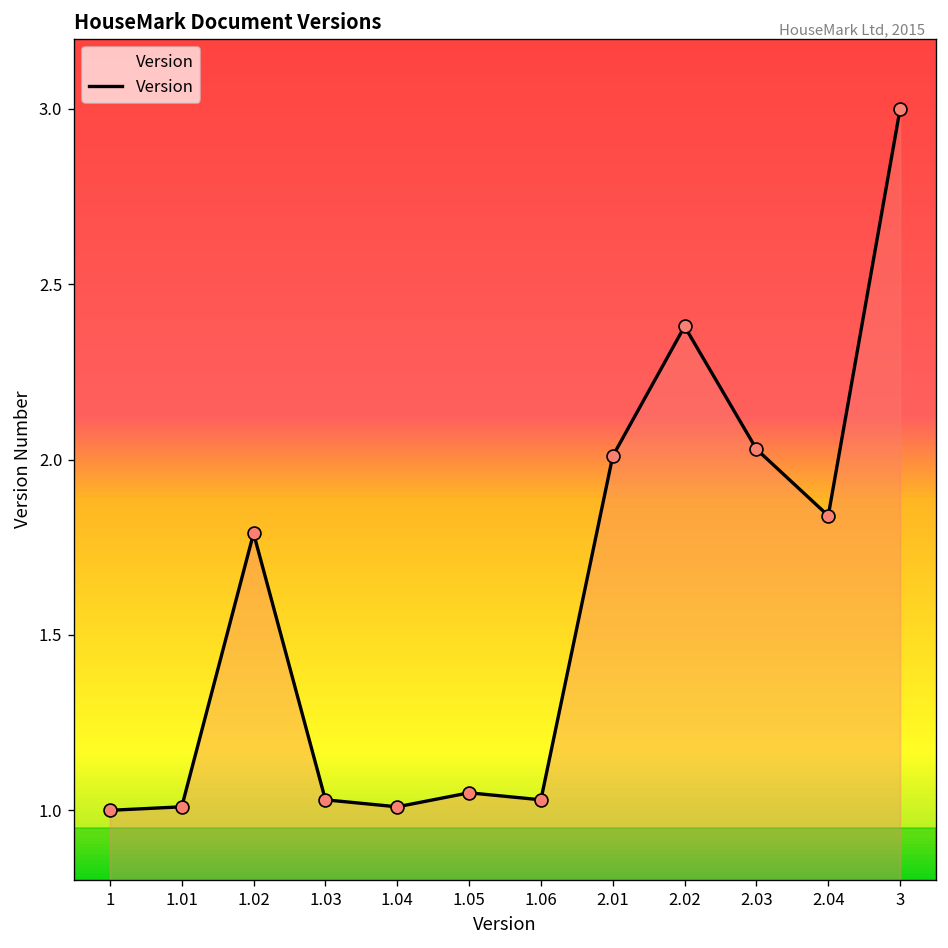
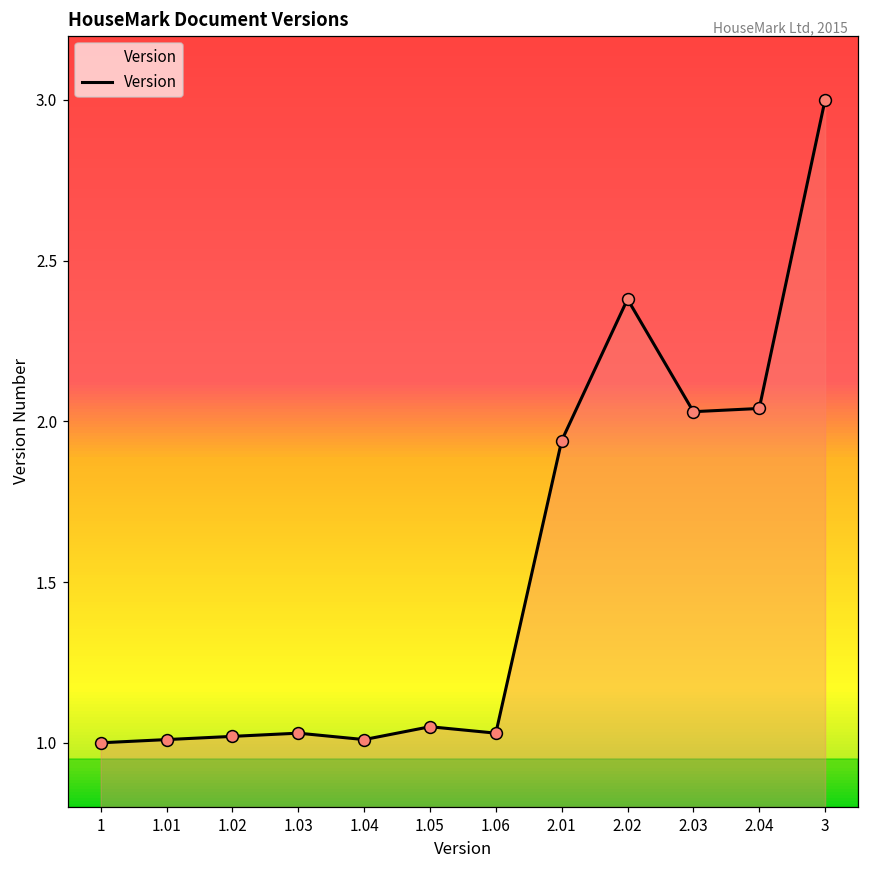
1.02: 1.79 -> 1.02
2.01: 2.01 -> 1.94
2.04: 1.84 -> 2.04
